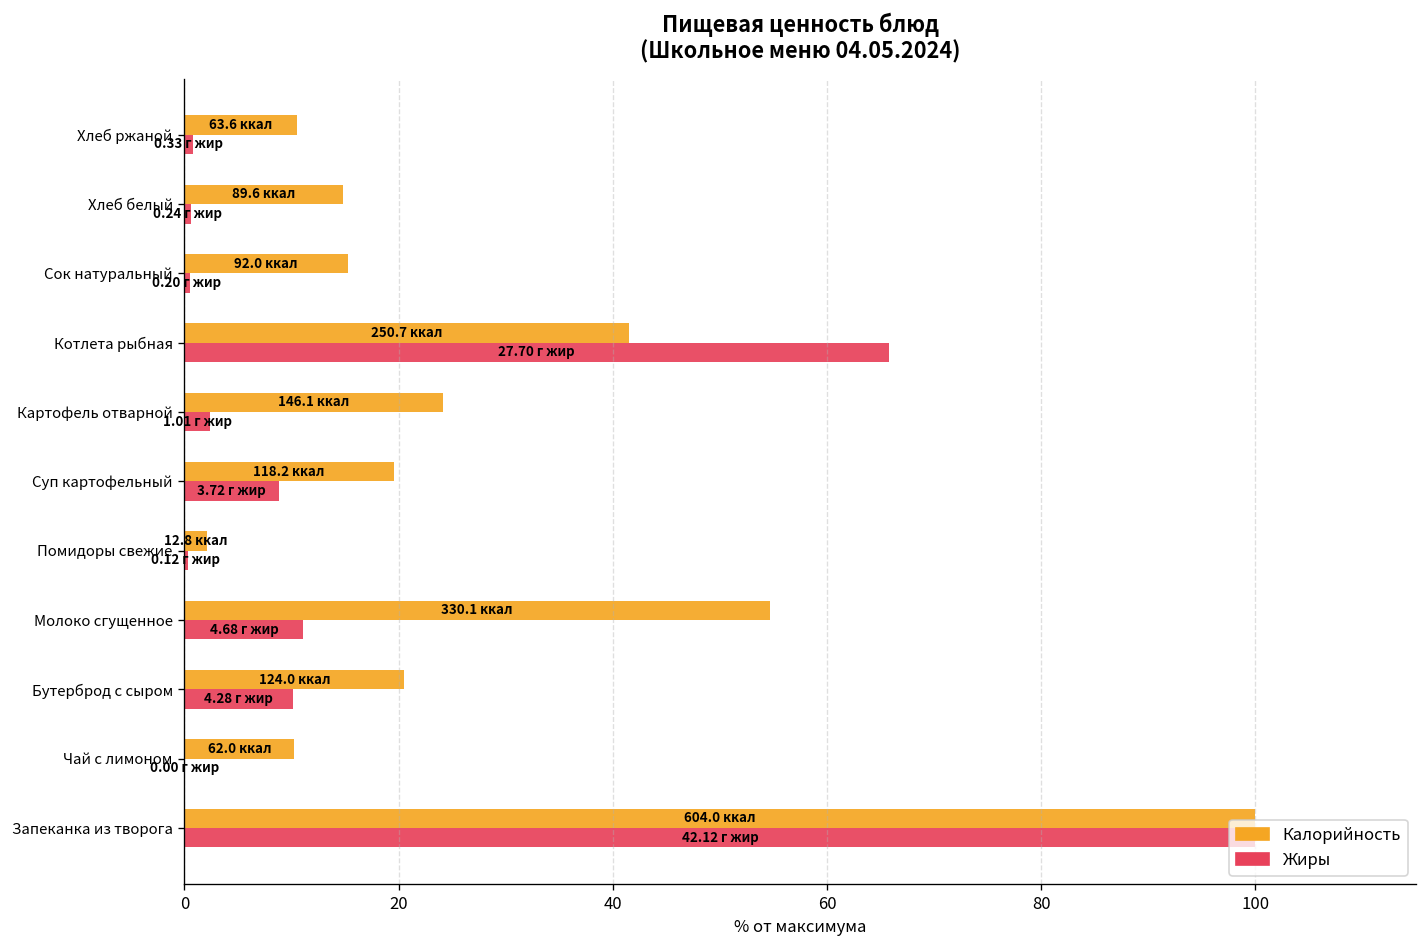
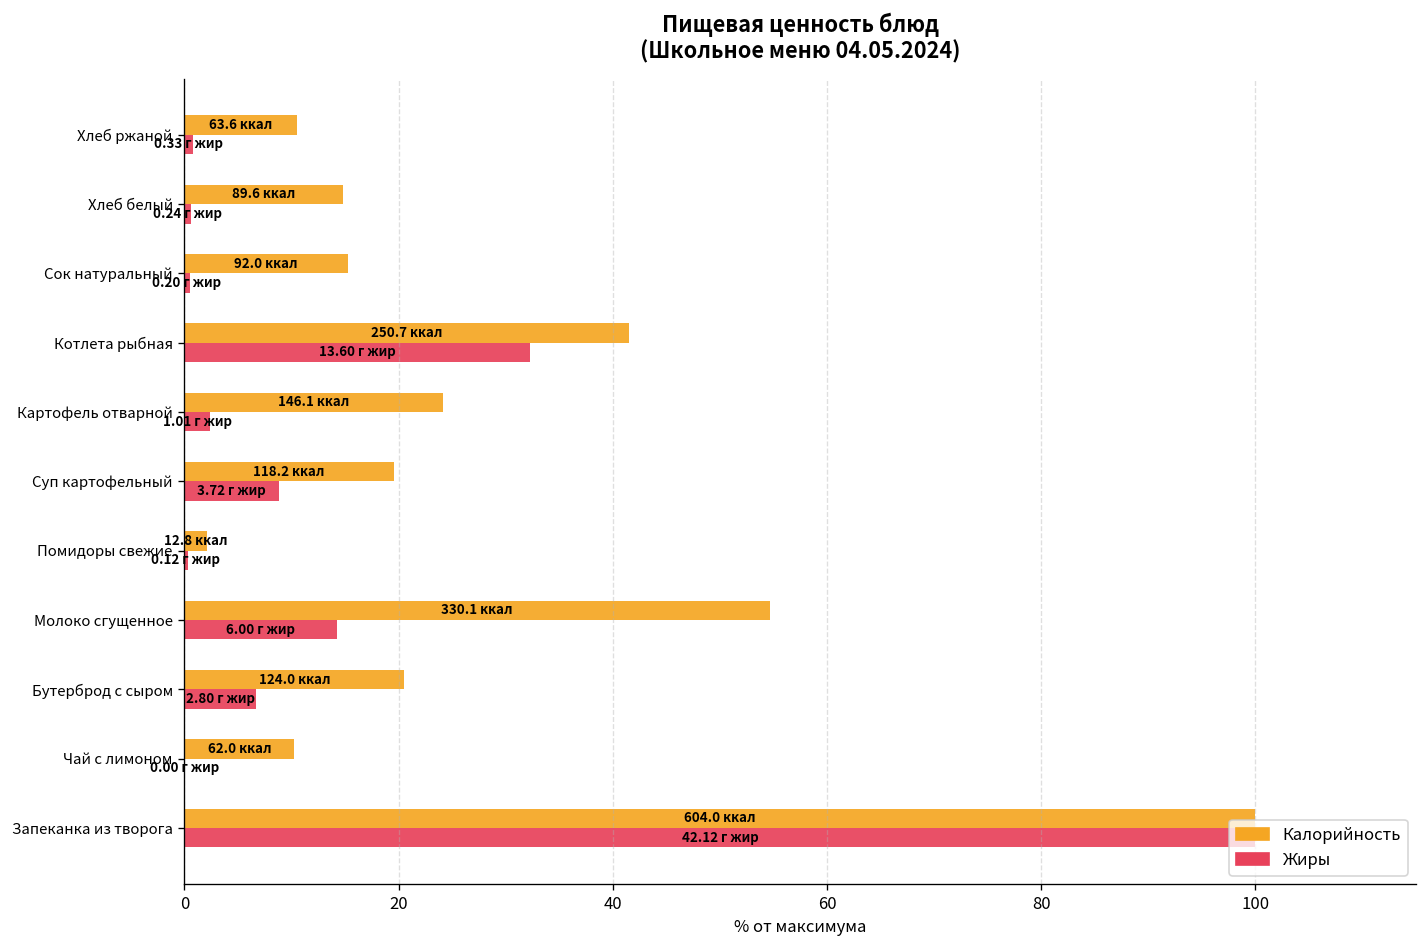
Жиры, Котлета рыбная: 27.70 -> 13.60
Жиры, Молоко сгущенное: 4.68 -> 6.00
Жиры, Бутерброд с сыром: 4.28 -> 2.80
